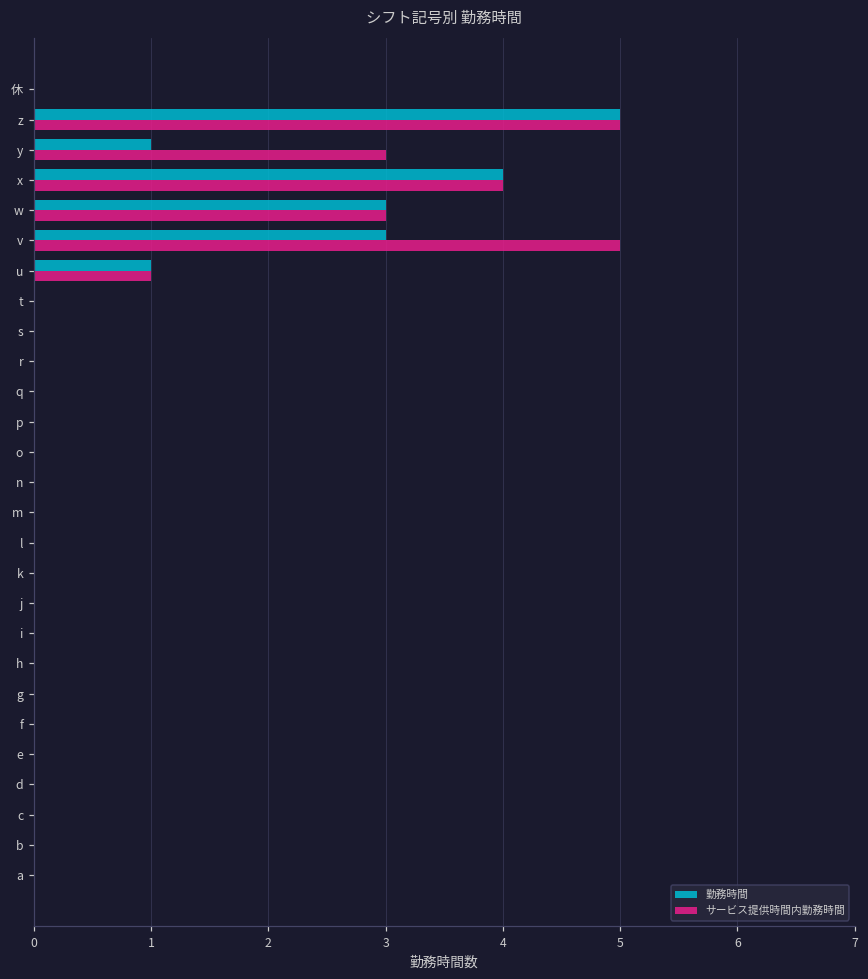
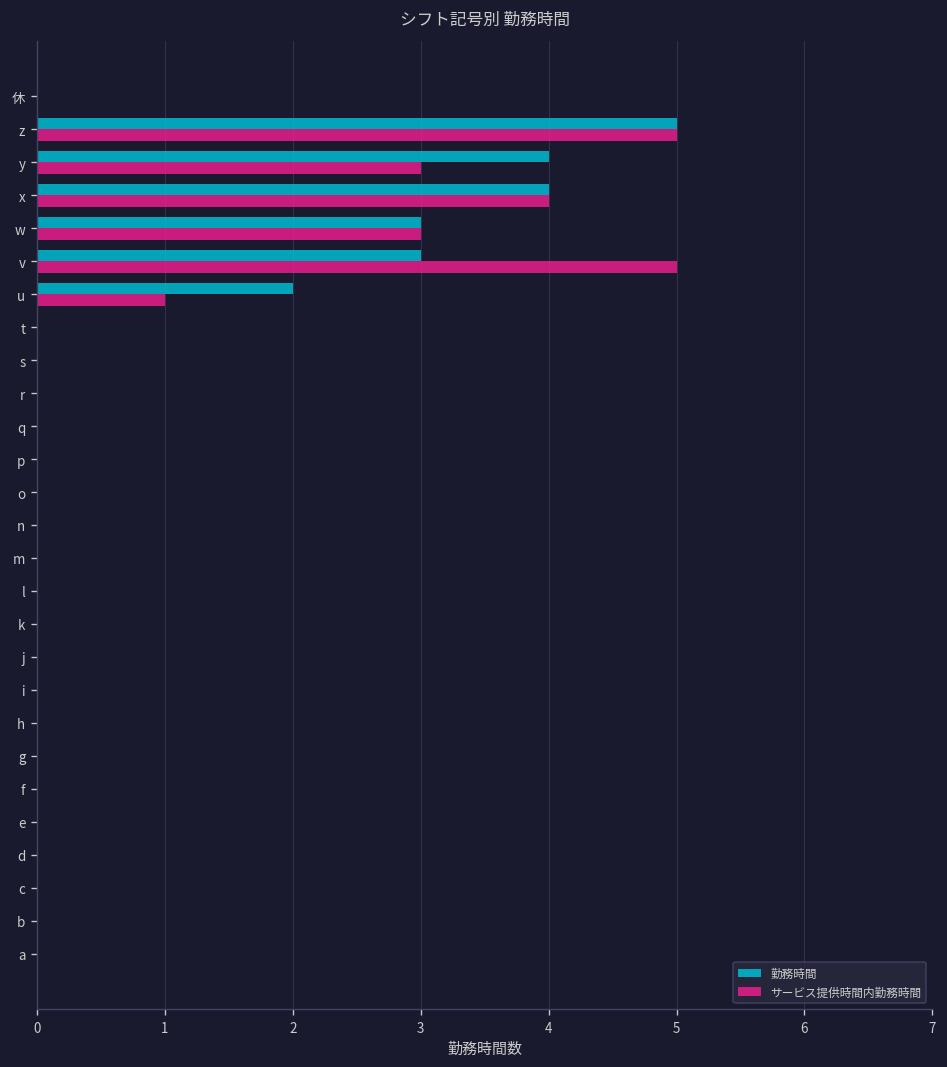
勤務時間, y: 1 -> 4
勤務時間, u: 1 -> 2
